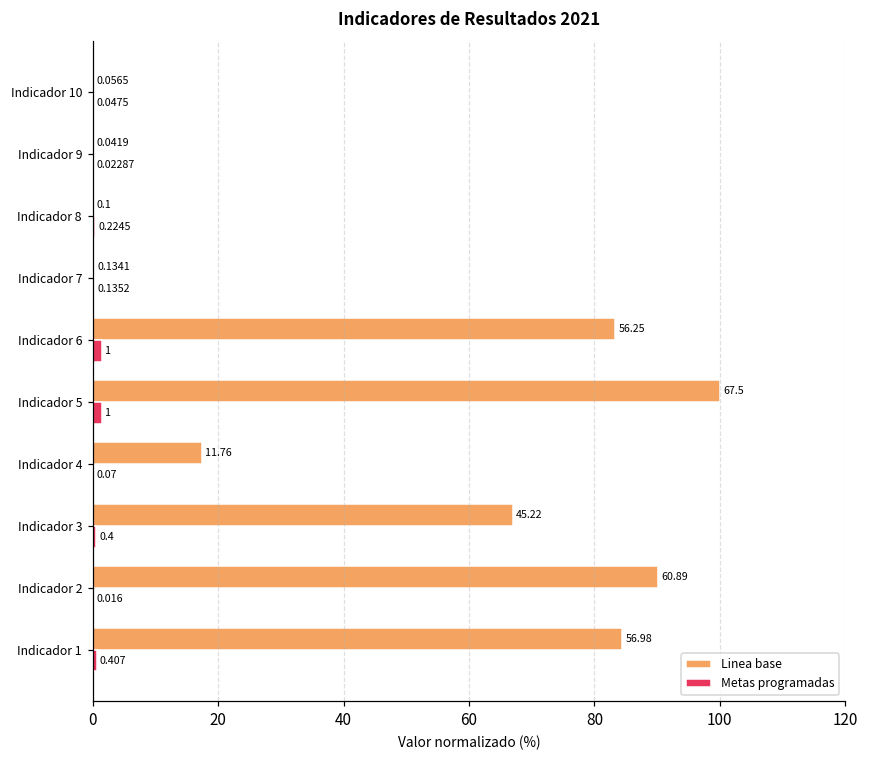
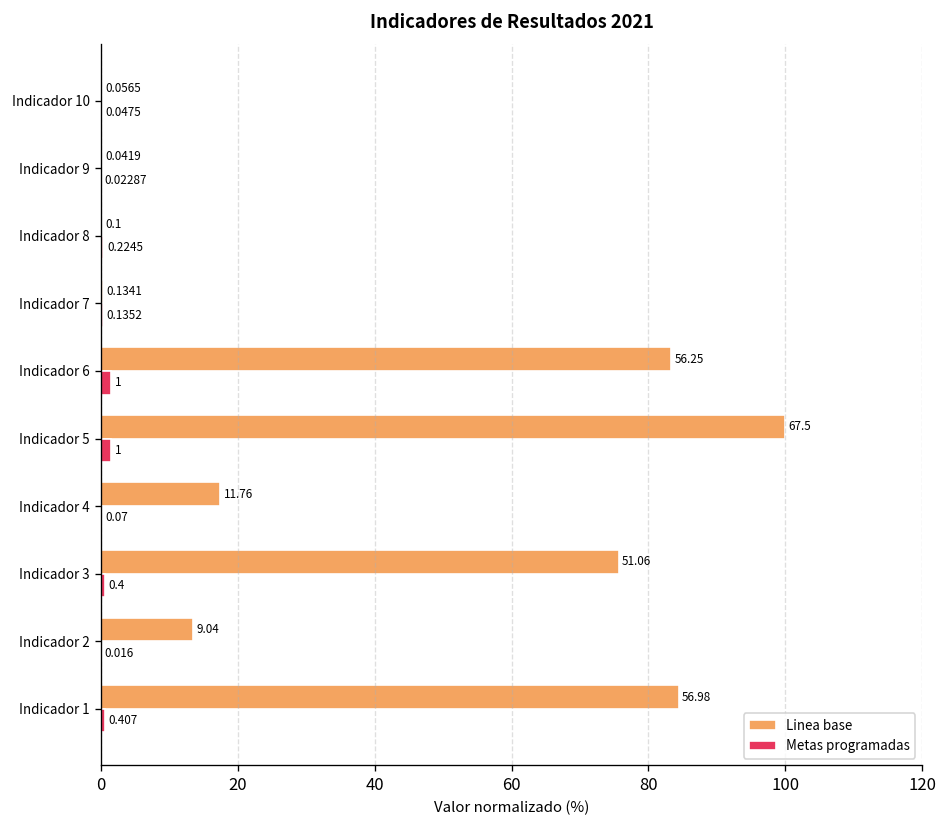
Linea base, Indicador 3: 45.22 -> 51.06
Linea base, Indicador 2: 60.89 -> 9.04
